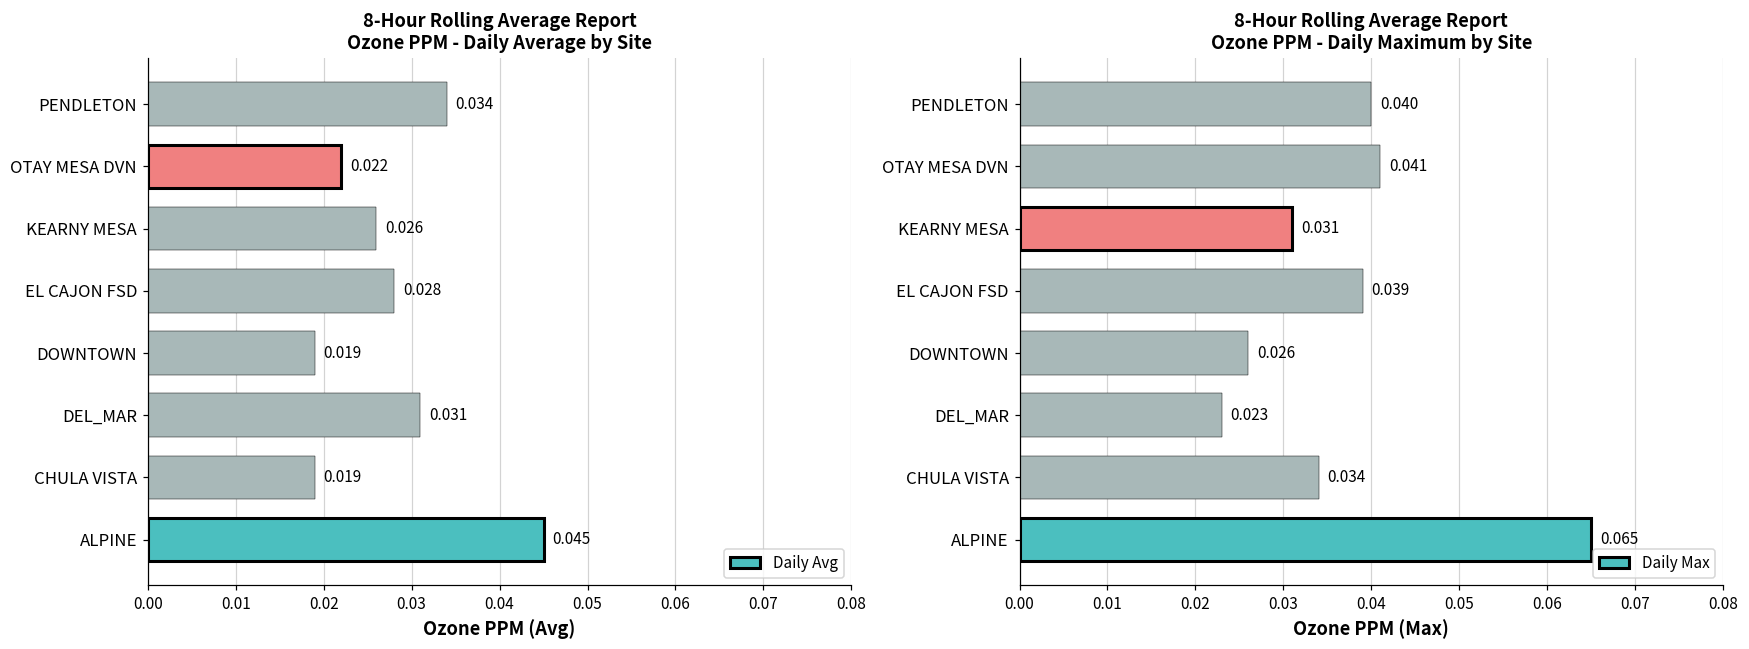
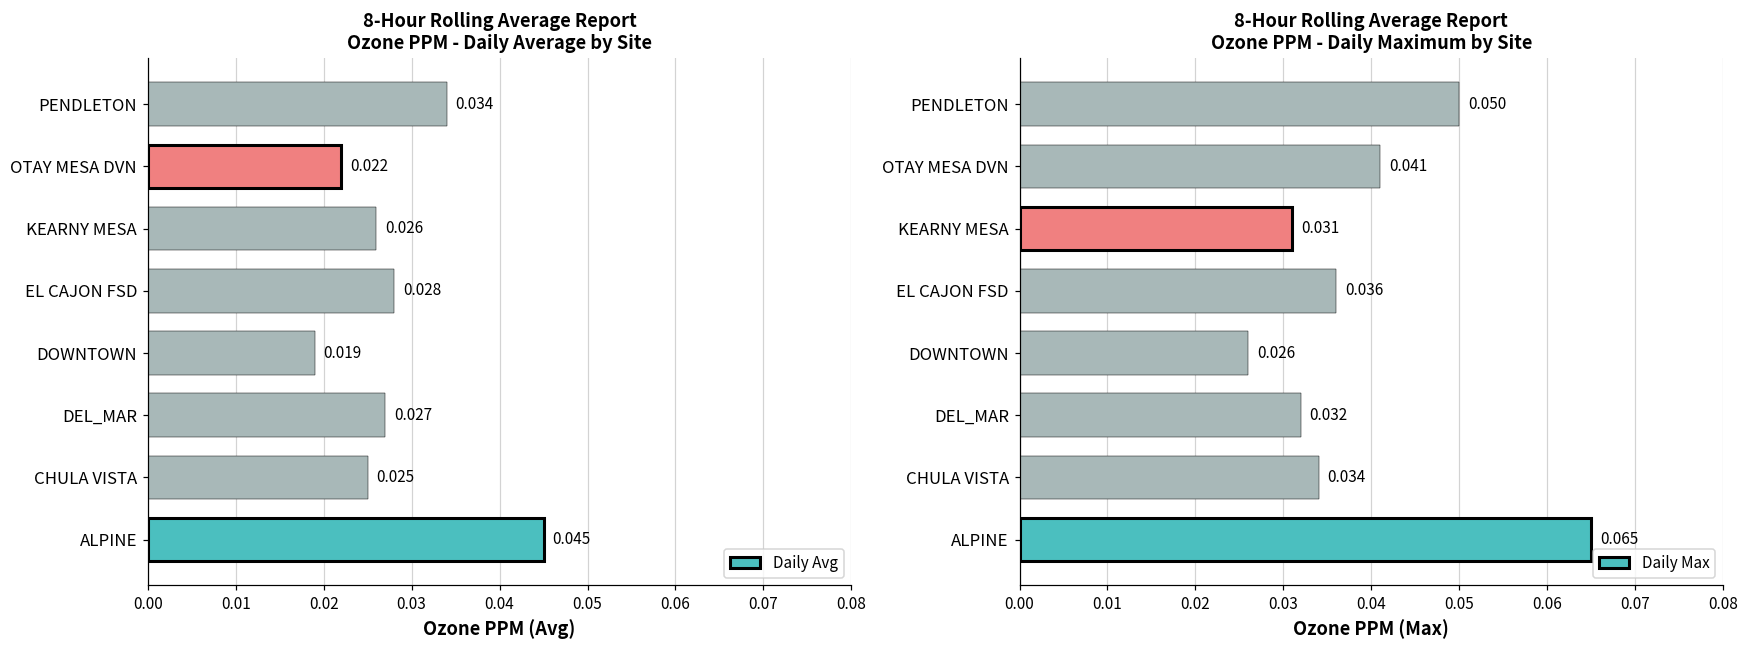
8-Hour Rolling Average Report Ozone PPM - Daily Average by Site, DEL_MAR: 0.031 -> 0.027
8-Hour Rolling Average Report Ozone PPM - Daily Average by Site, CHULA VISTA: 0.019 -> 0.025
8-Hour Rolling Average Report Ozone PPM - Daily Maximum by Site, PENDLETON: 0.040 -> 0.050
8-Hour Rolling Average Report Ozone PPM - Daily Maximum by Site, EL CAJON FSD: 0.039 -> 0.036
8-Hour Rolling Average Report Ozone PPM - Daily Maximum by Site, DEL_MAR: 0.023 -> 0.032
